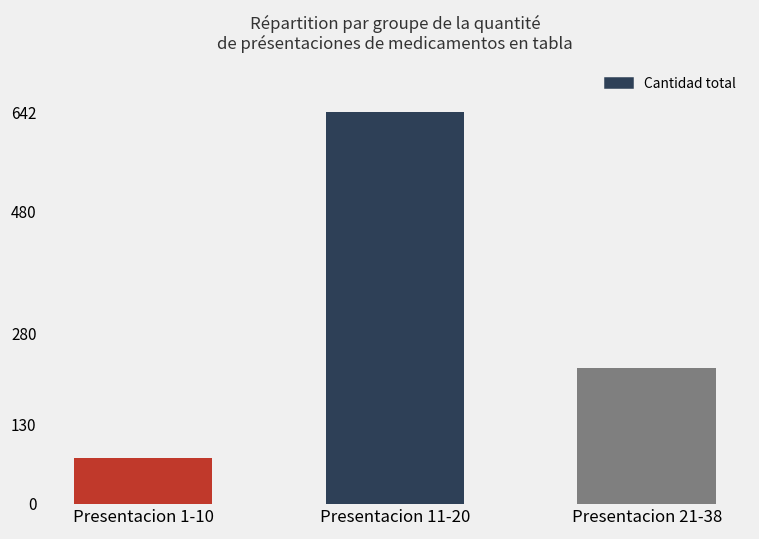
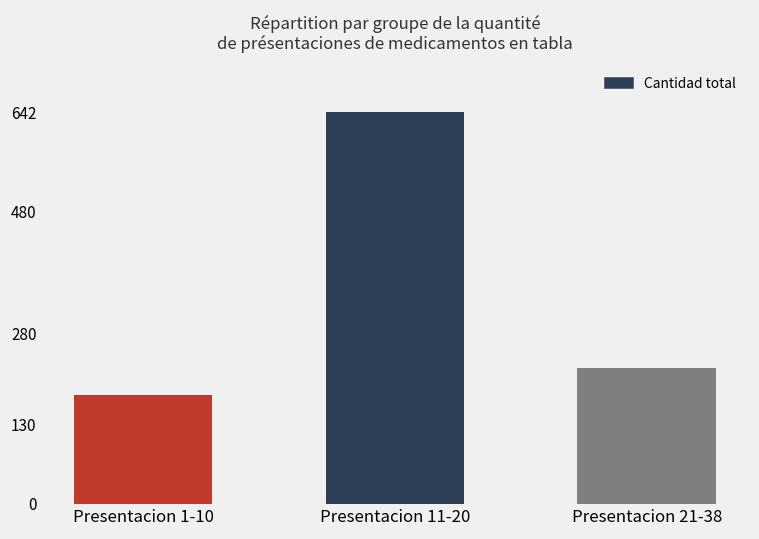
Presentacion 1-10: 80 -> 180
